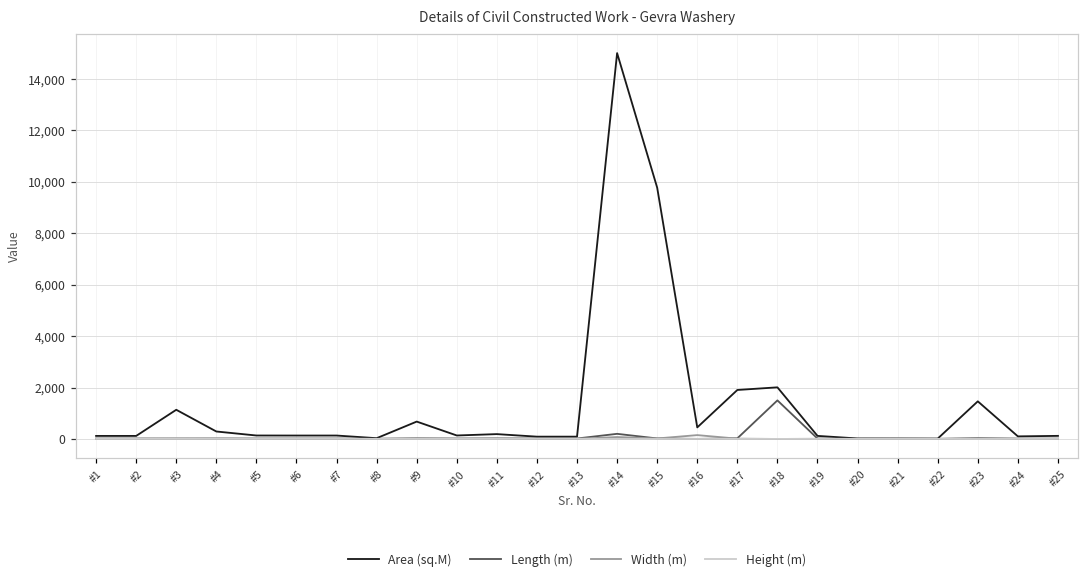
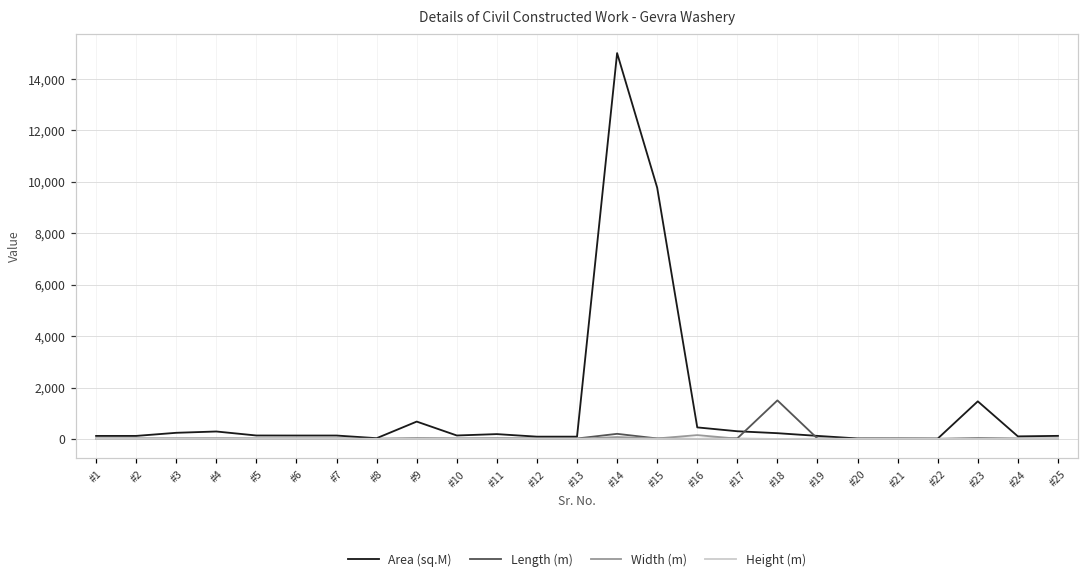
Area (sq.M), #3: 1,100 -> 200
Area (sq.M), #17: 1,900 -> 300
Area (sq.M), #18: 2,000 -> 200
